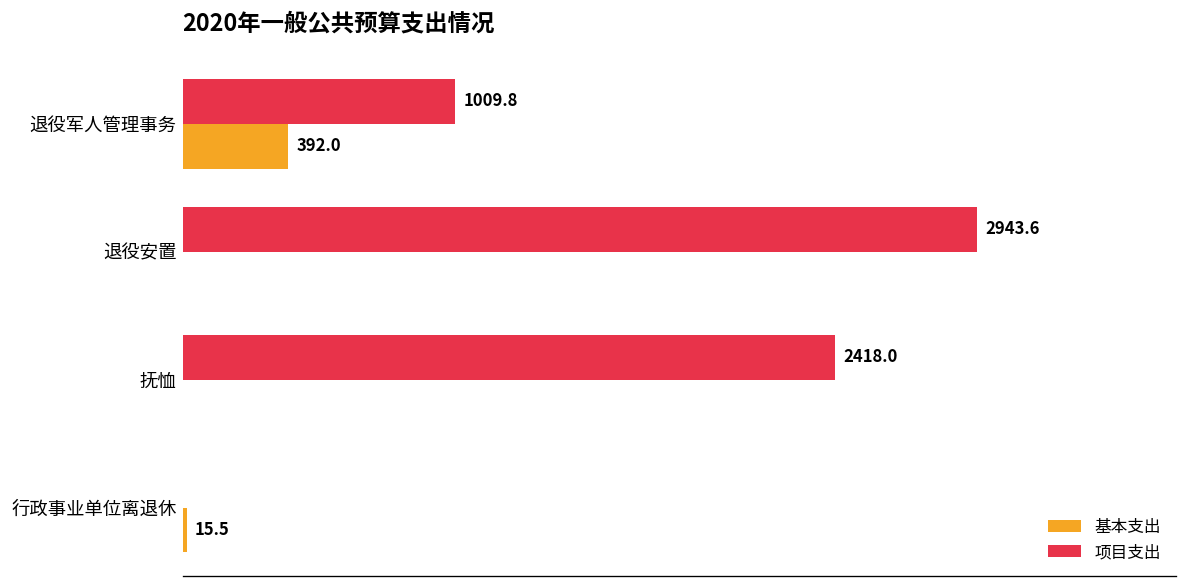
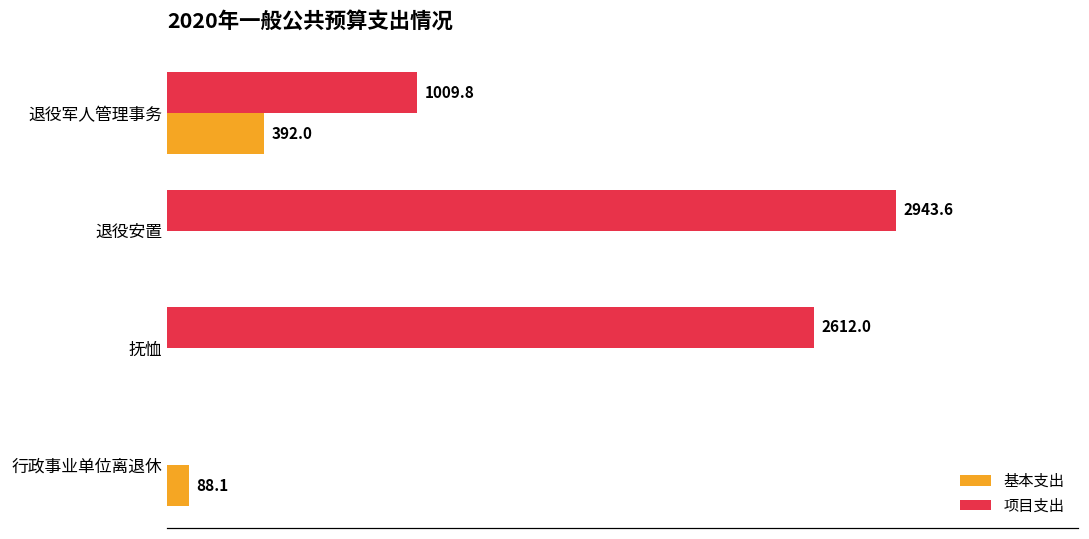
项目支出, 抚恤: 2418.0 -> 2612.0
基本支出, 行政事业单位离退休: 15.5 -> 88.1
